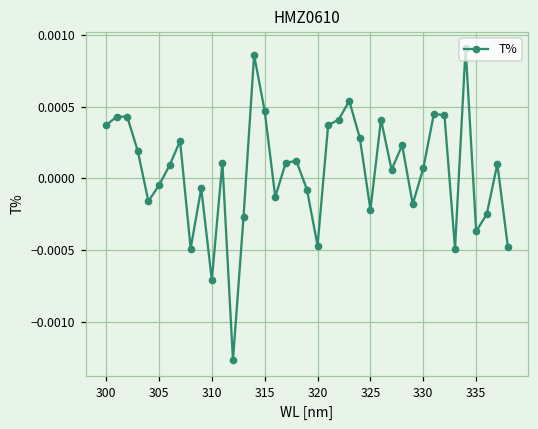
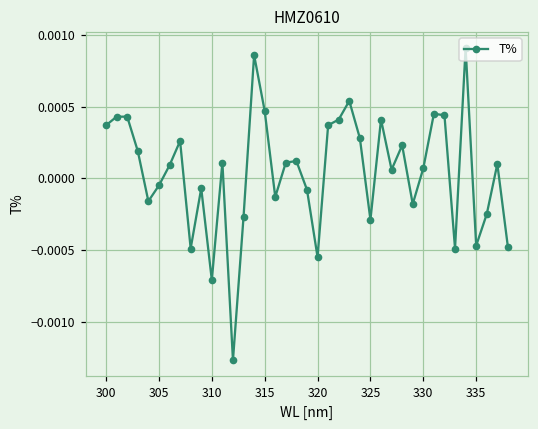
320: -0.00047 -> -0.00055
325: -0.00022 -> -0.00029
335: -0.00037 -> -0.00047
